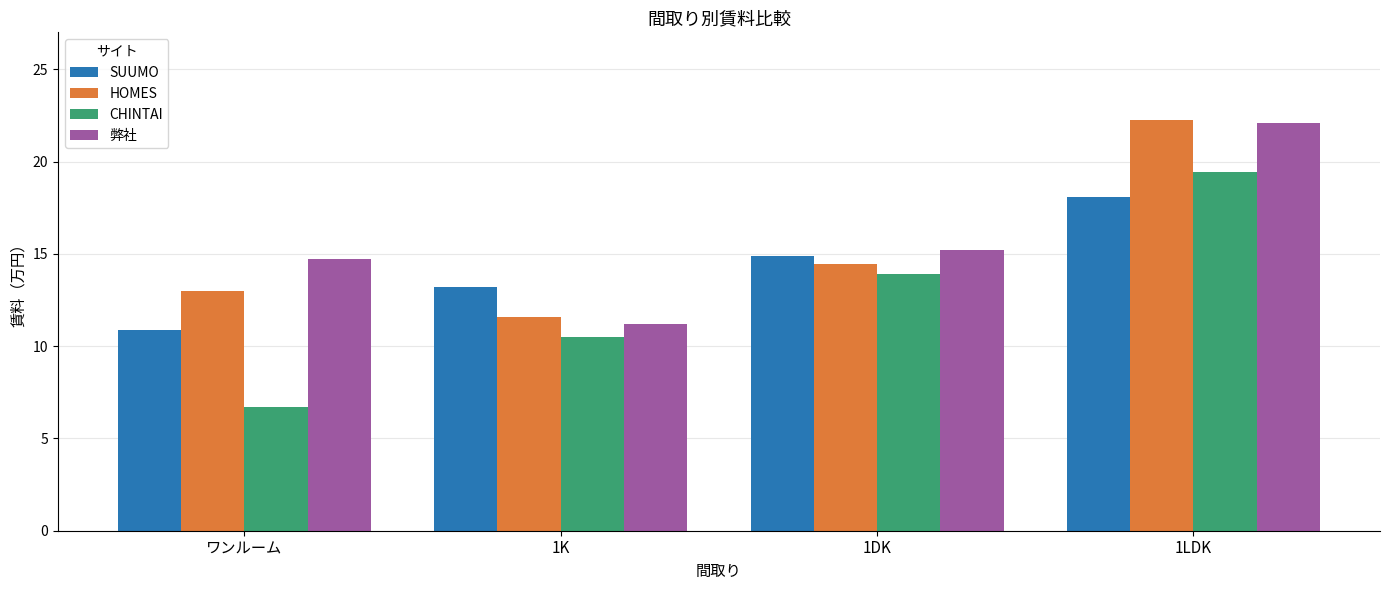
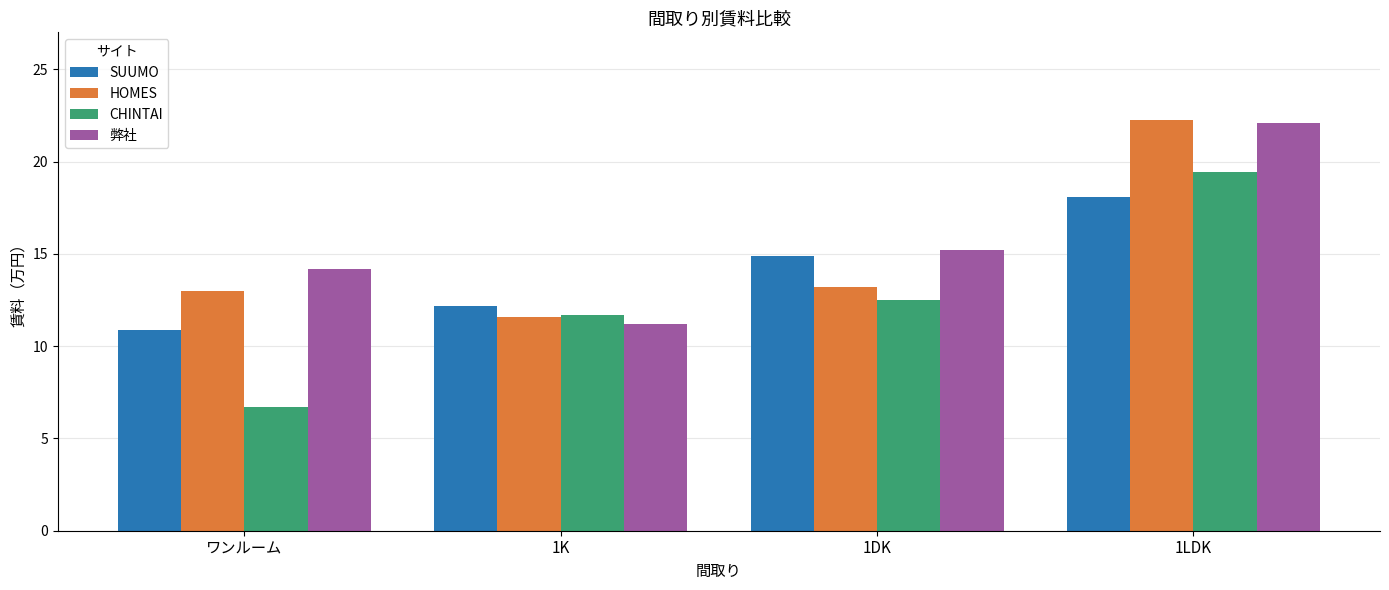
弊社, ワンルーム: 14.7 -> 14.2
SUUMO, 1K: 13.2 -> 12.2
CHINTAI, 1K: 10.5 -> 11.7
HOMES, 1DK: 14.5 -> 13.2
CHINTAI, 1DK: 13.9 -> 12.5
